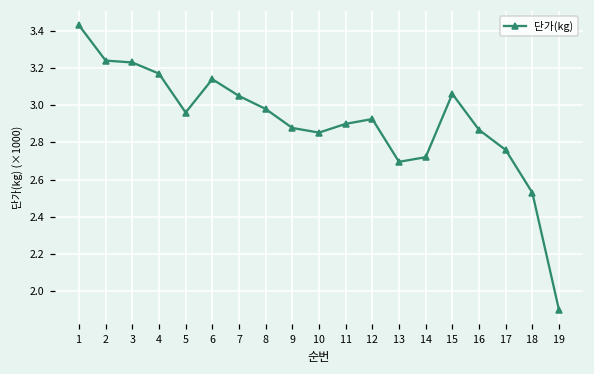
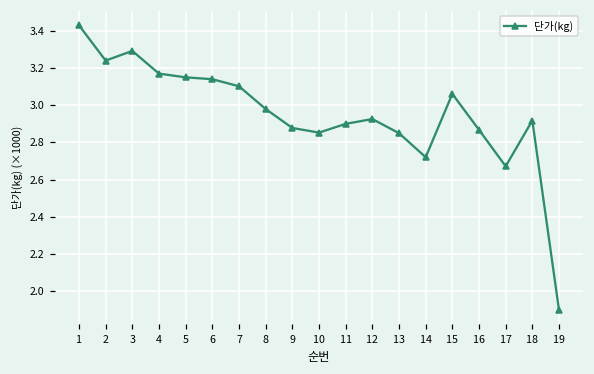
3: 3.23 -> 3.29
5: 2.96 -> 3.15
7: 3.05 -> 3.10
13: 2.70 -> 2.85
17: 2.76 -> 2.67
18: 2.53 -> 2.92
